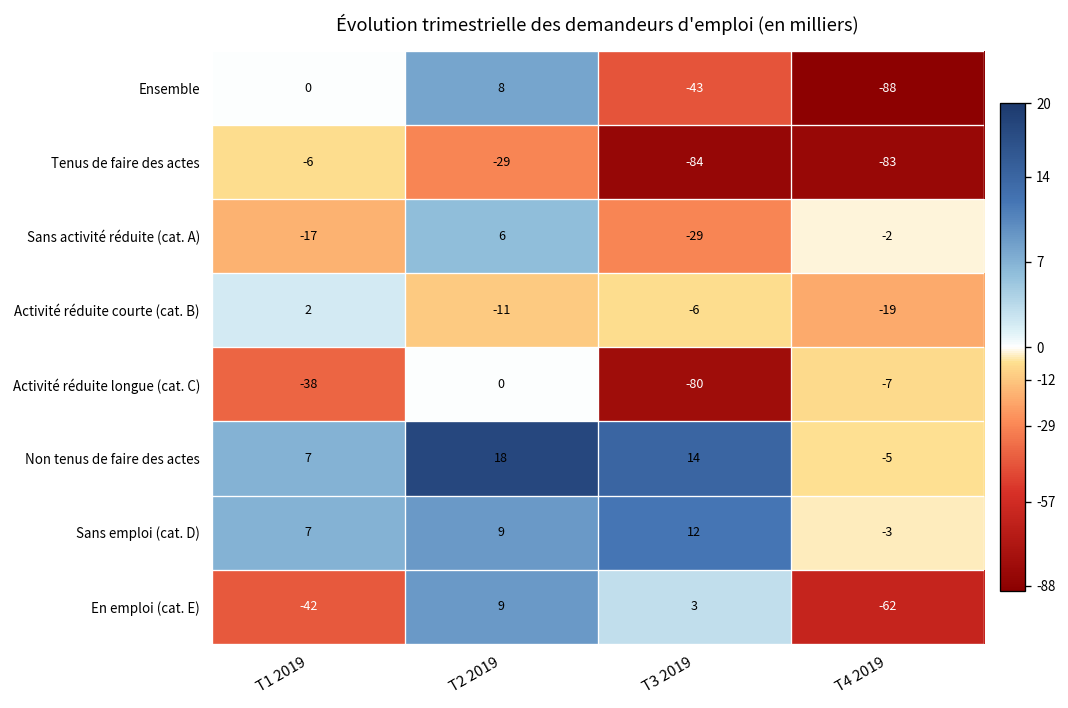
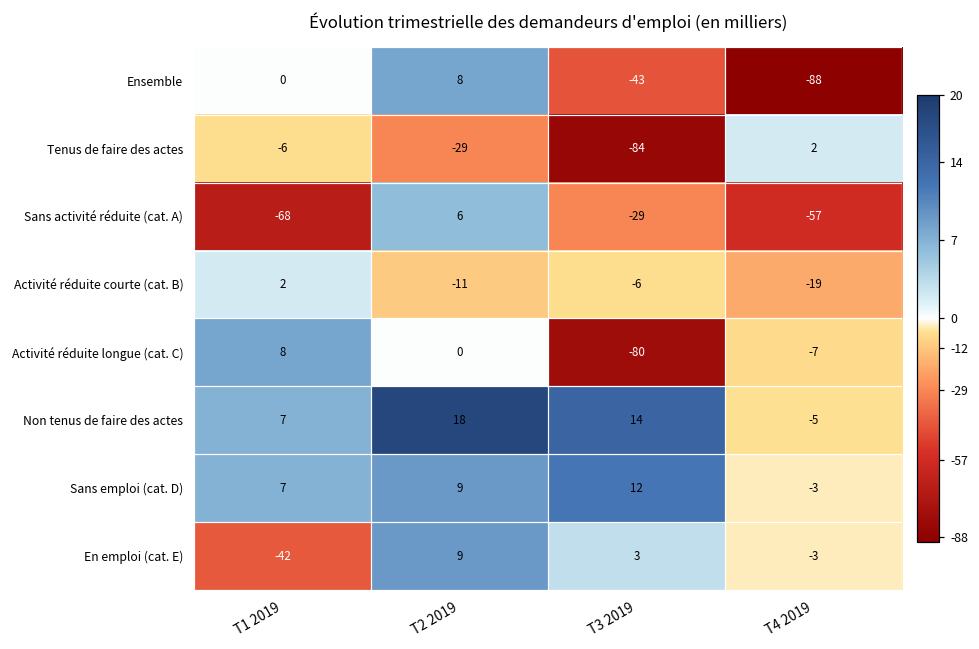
Tenus de faire des actes, T4 2019: -83 -> 2
Sans activité réduite (cat. A), T1 2019: -17 -> -68
Sans activité réduite (cat. A), T4 2019: -2 -> -57
Activité réduite longue (cat. C), T1 2019: -38 -> 8
En emploi (cat. E), T4 2019: -62 -> -3
